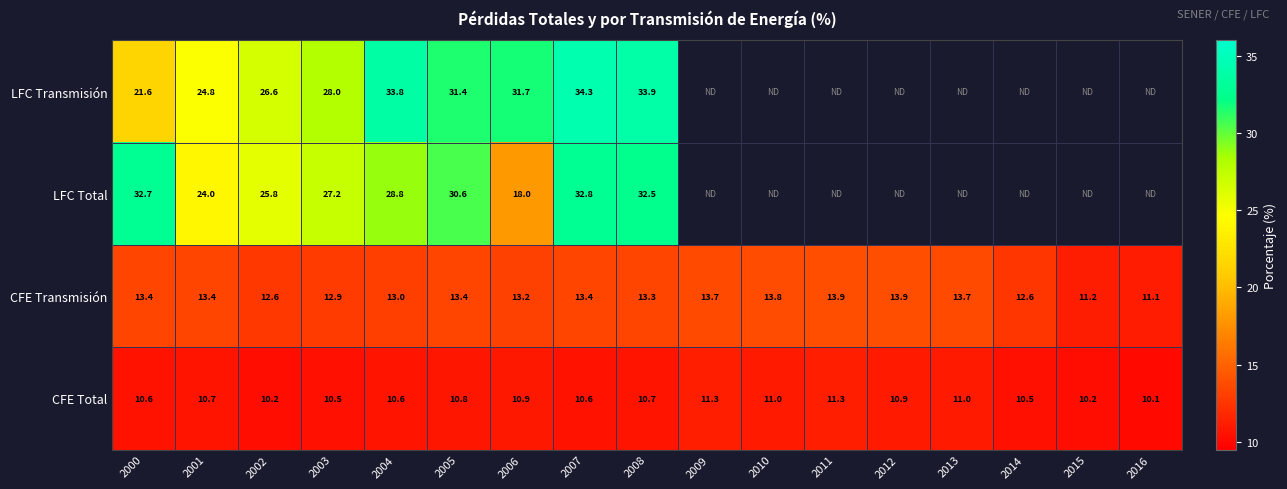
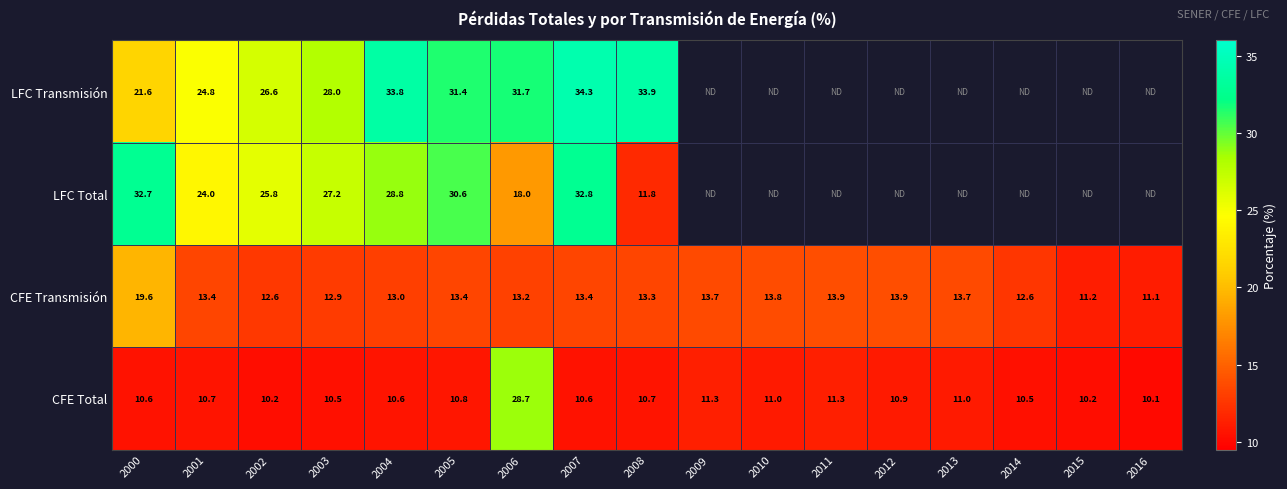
LFC Total, 2008: 32.5 -> 11.8
CFE Transmisión, 2000: 13.4 -> 19.6
CFE Total, 2006: 10.9 -> 28.7
